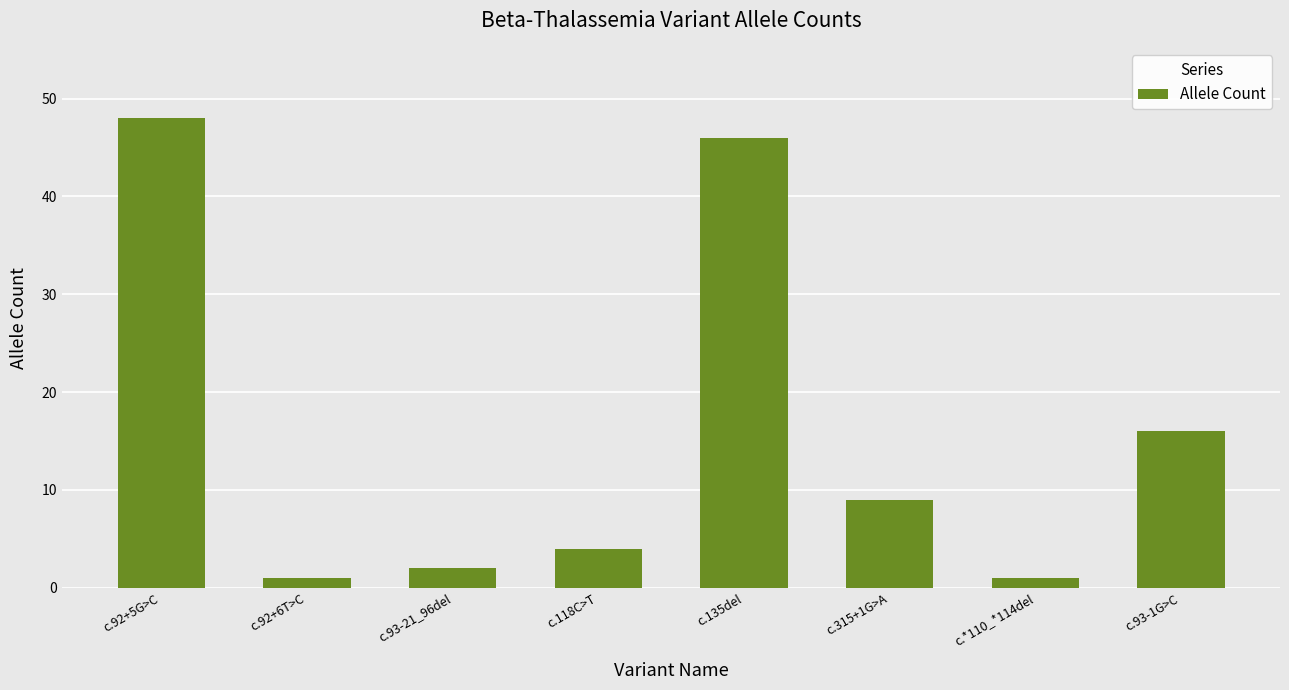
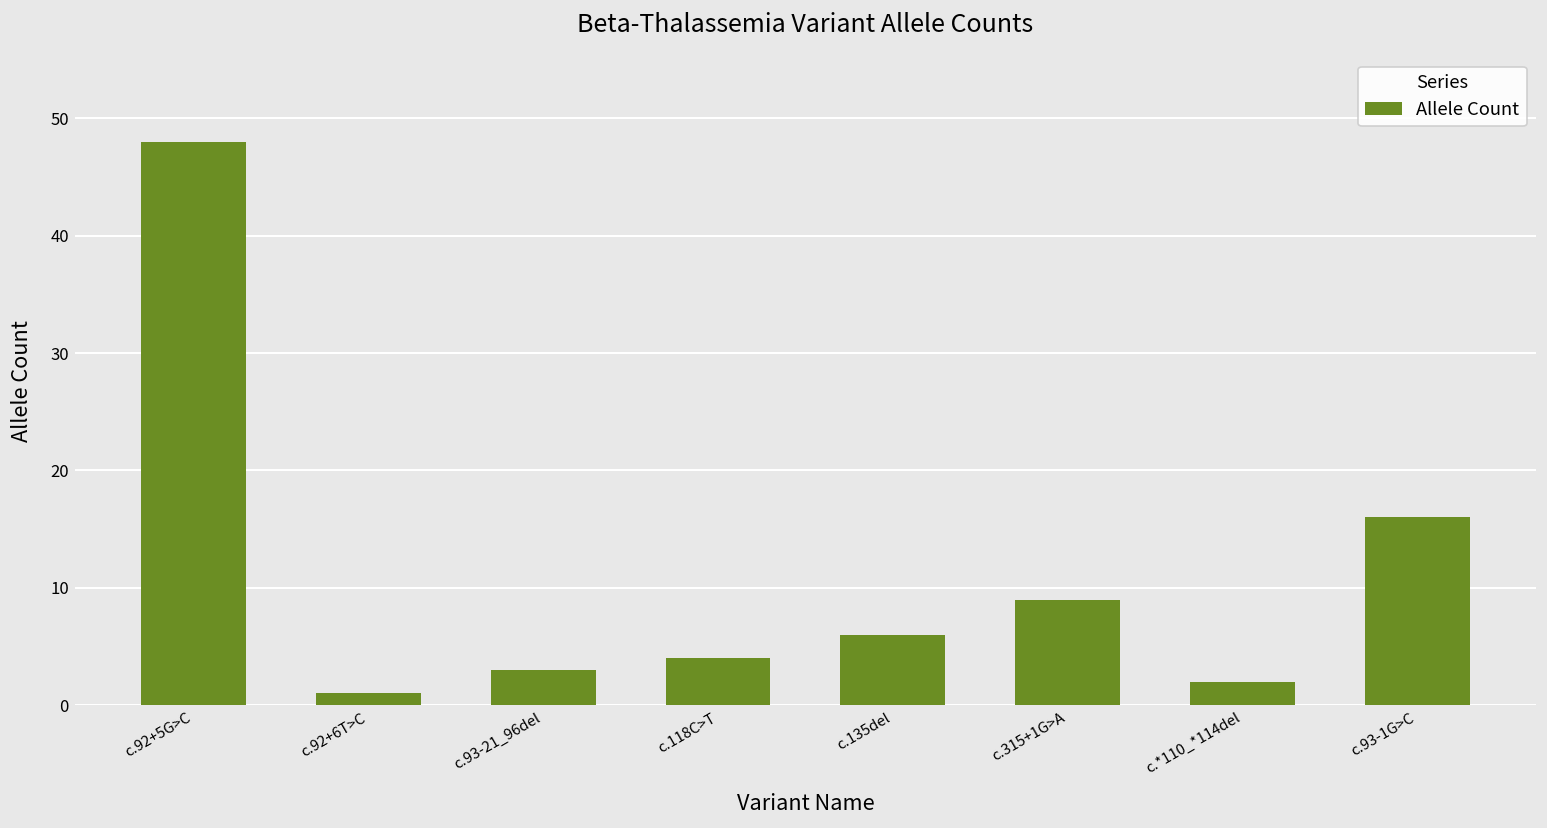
c.93-21_96del: 2 -> 3
c.135del: 46 -> 6
c.*110_*114del: 1 -> 2
